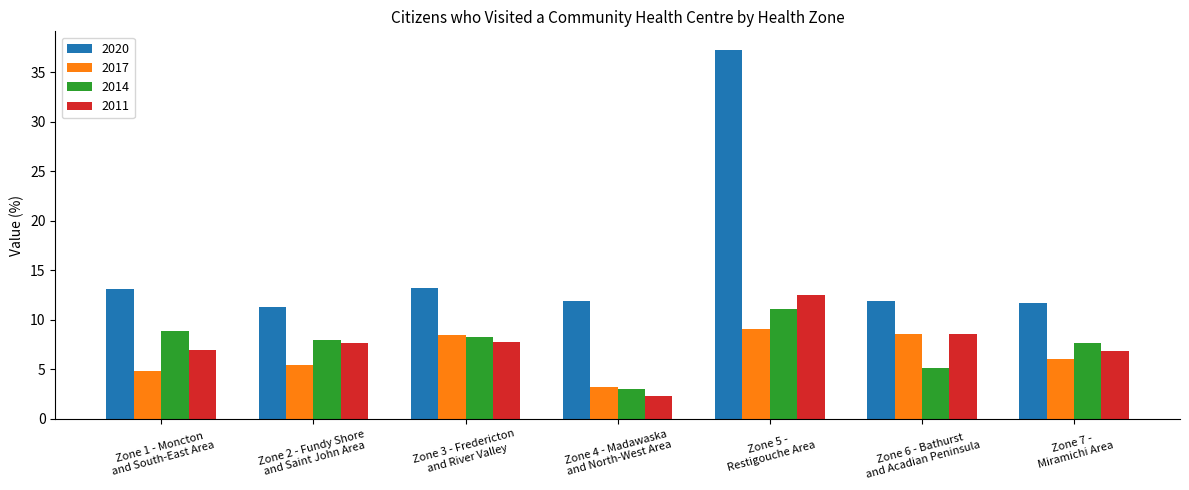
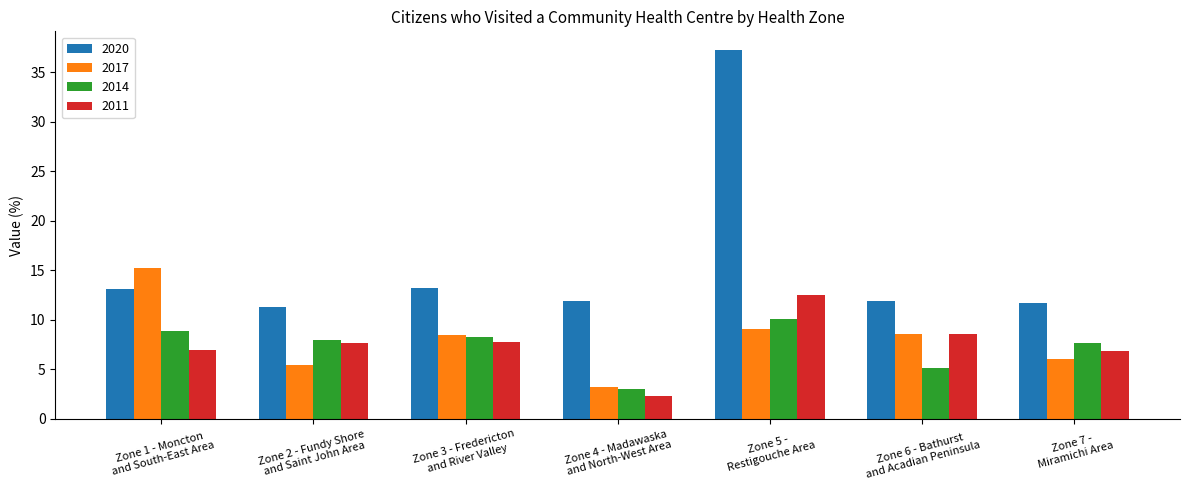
2017, Zone 1 - Moncton and South-East Area: 5 -> 15
2014, Zone 5 - Restigouche Area: 11 -> 10
